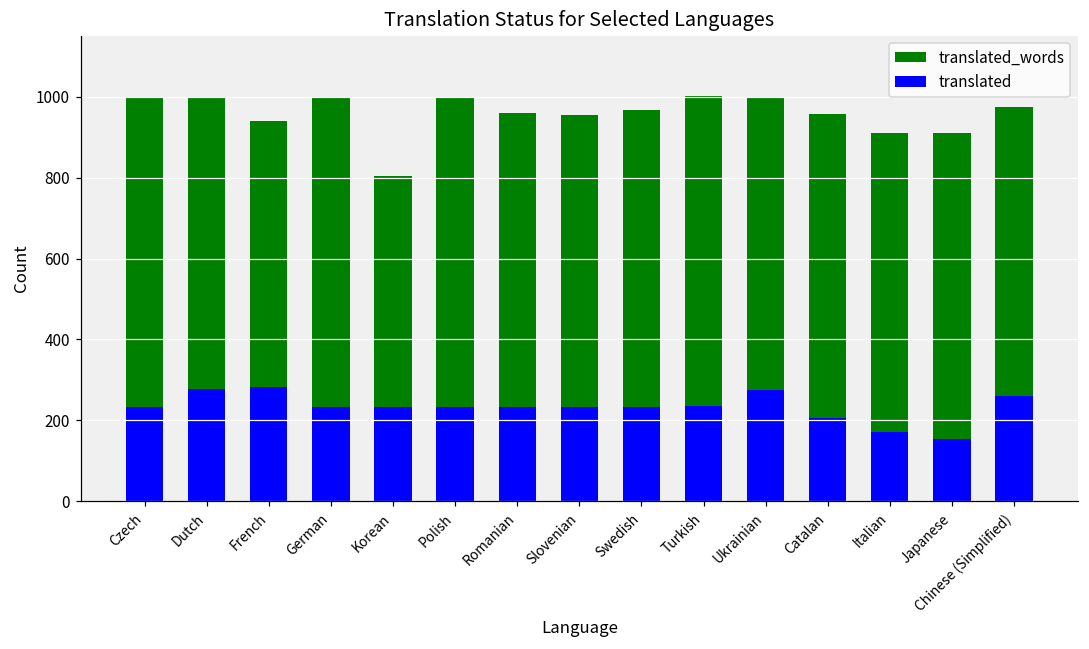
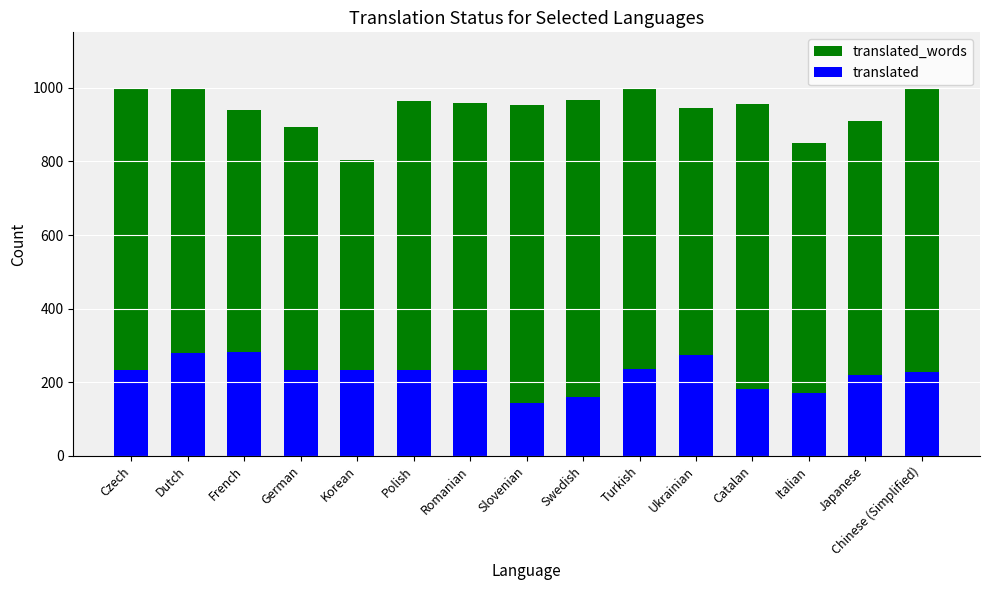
translated_words, German: 1000 -> 890
translated_words, Polish: 1000 -> 960
translated, Slovenian: 230 -> 140
translated, Swedish: 230 -> 160
translated_words, Ukrainian: 1000 -> 950
translated, Catalan: 210 -> 180
translated_words, Italian: 910 -> 850
translated, Japanese: 150 -> 220
translated_words, Chinese (Simplified): 970 -> 1000
translated, Chinese (Simplified): 260 -> 230
